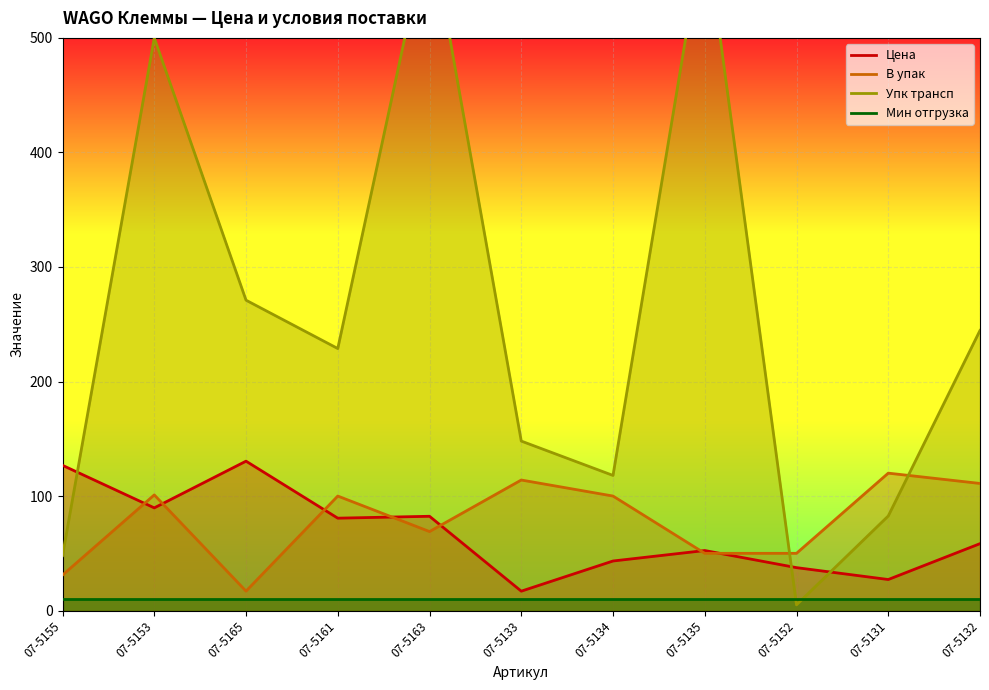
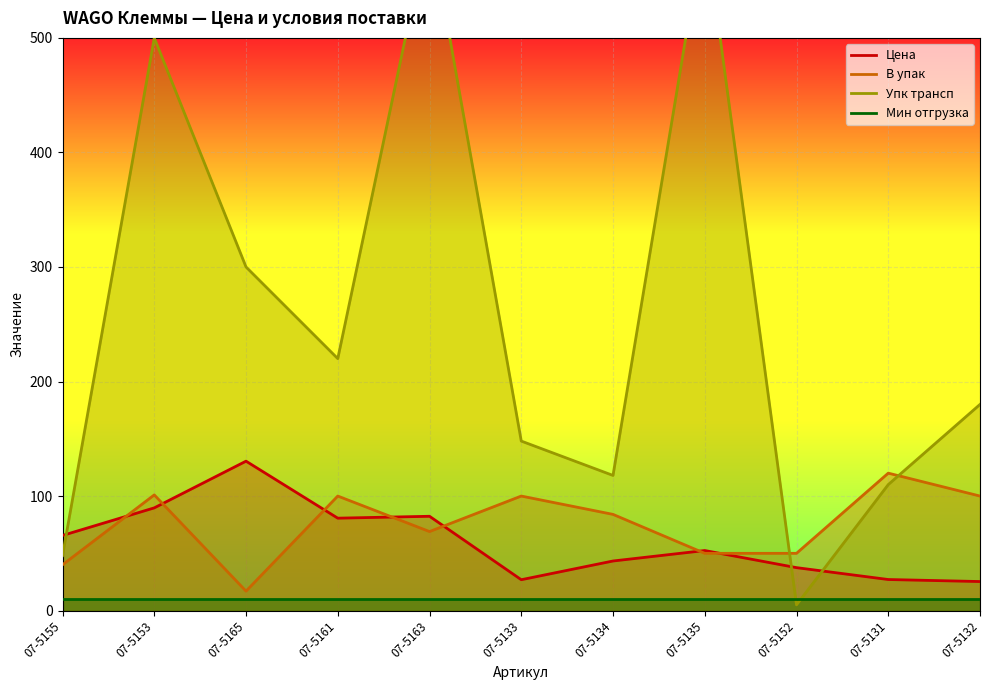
Цена, 07-5155: 127 -> 66
В упак, 07-5155: 31 -> 40
Упк трансп, 07-5165: 271 -> 300
Упк трансп, 07-5161: 229 -> 220
Цена, 07-5133: 17 -> 27
В упак, 07-5133: 114 -> 100
В упак, 07-5134: 100 -> 84
Упк трансп, 07-5131: 83 -> 110
Цена, 07-5132: 58 -> 25
В упак, 07-5132: 111 -> 100
Упк трансп, 07-5132: 245 -> 180
